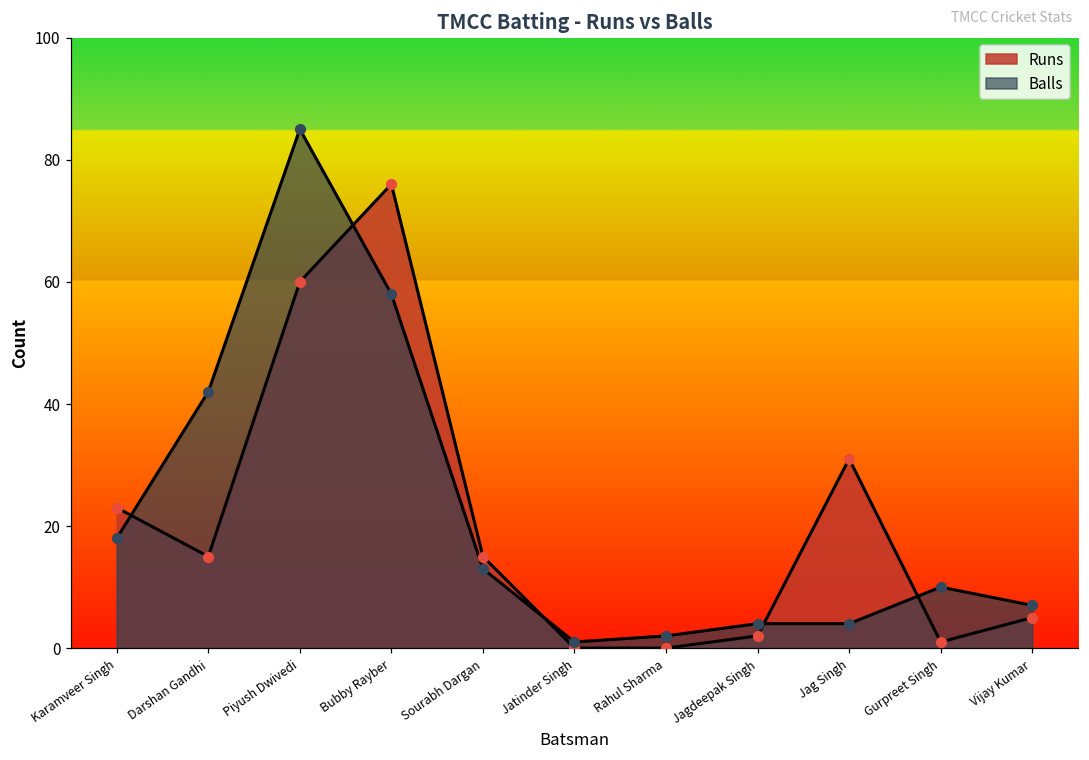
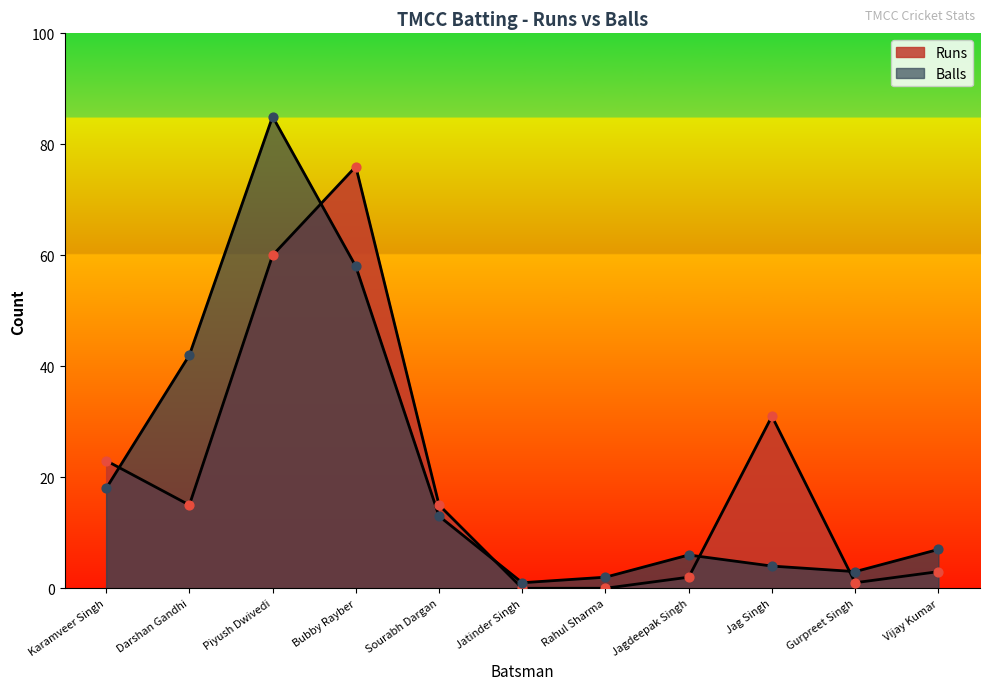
Balls, Jagdeepak Singh: 4 -> 6
Balls, Gurpreet Singh: 10 -> 3
Runs, Vijay Kumar: 5 -> 3
